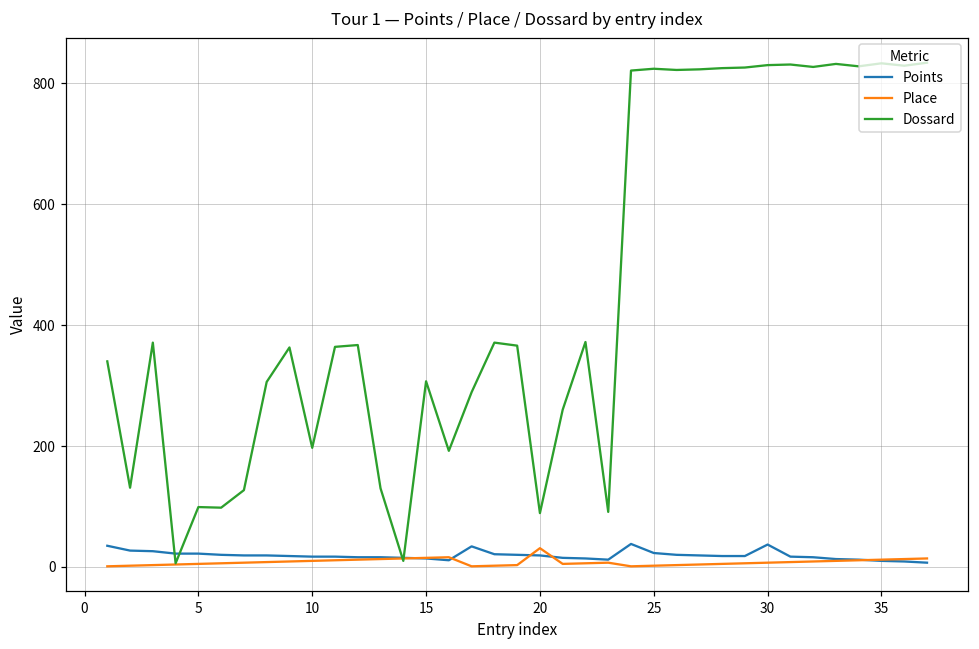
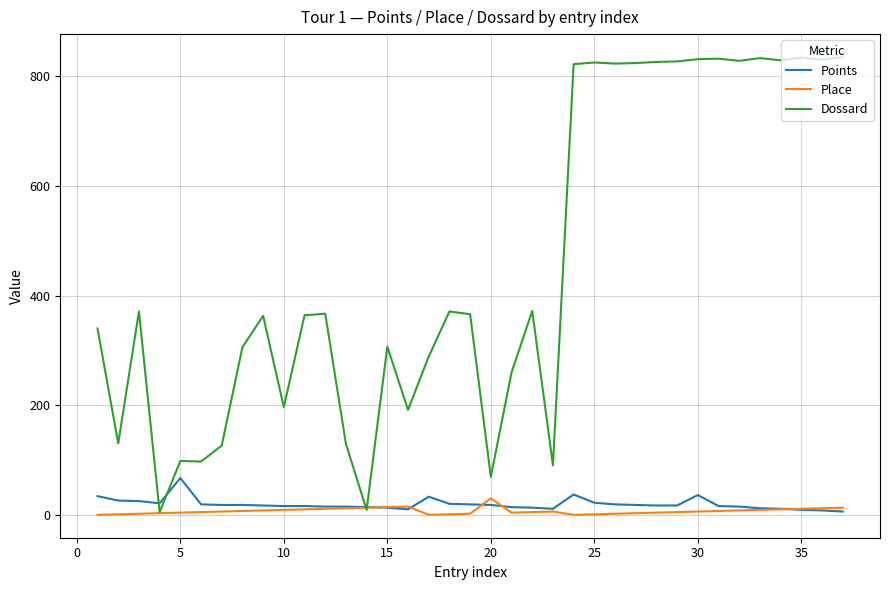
Points, 5: 20 -> 70
Dossard, 20: 90 -> 70
